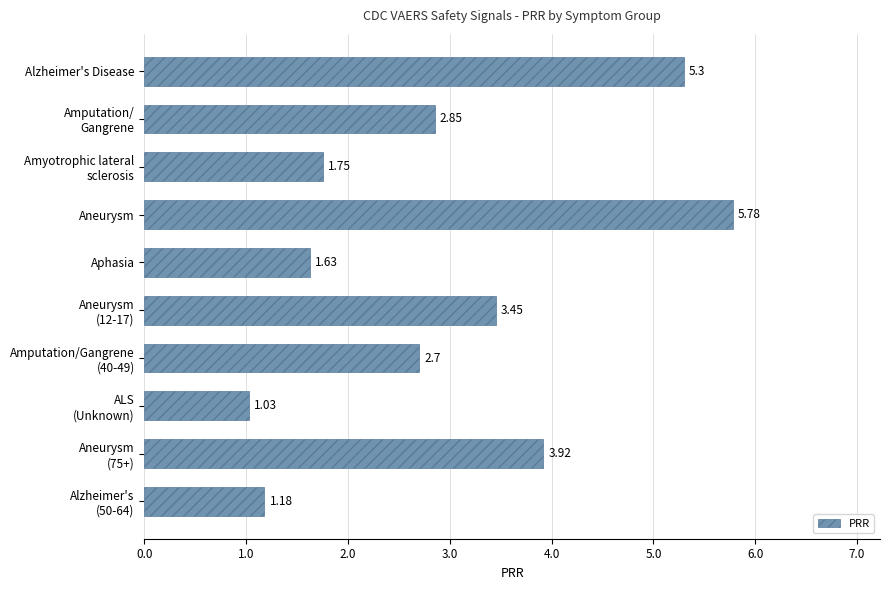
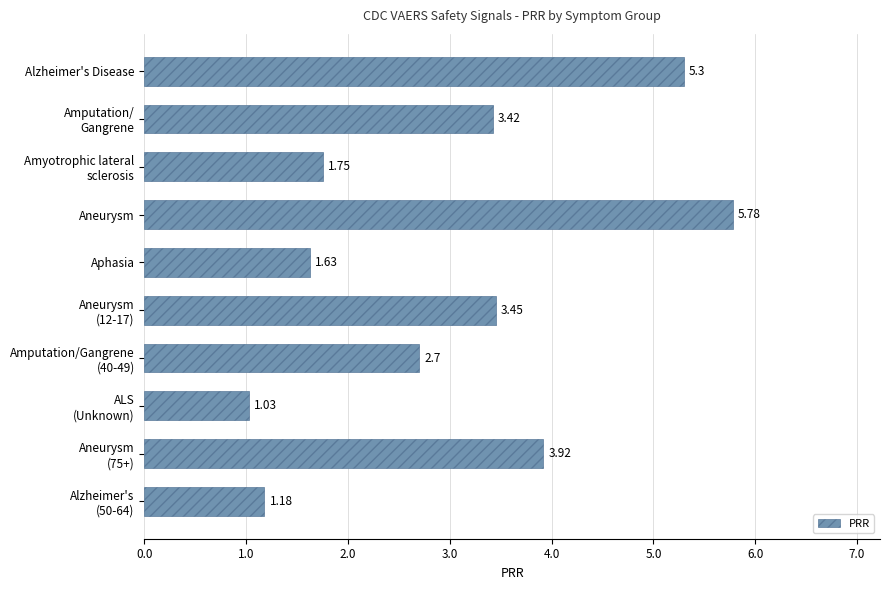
Amputation/ Gangrene: 2.85 -> 3.42
